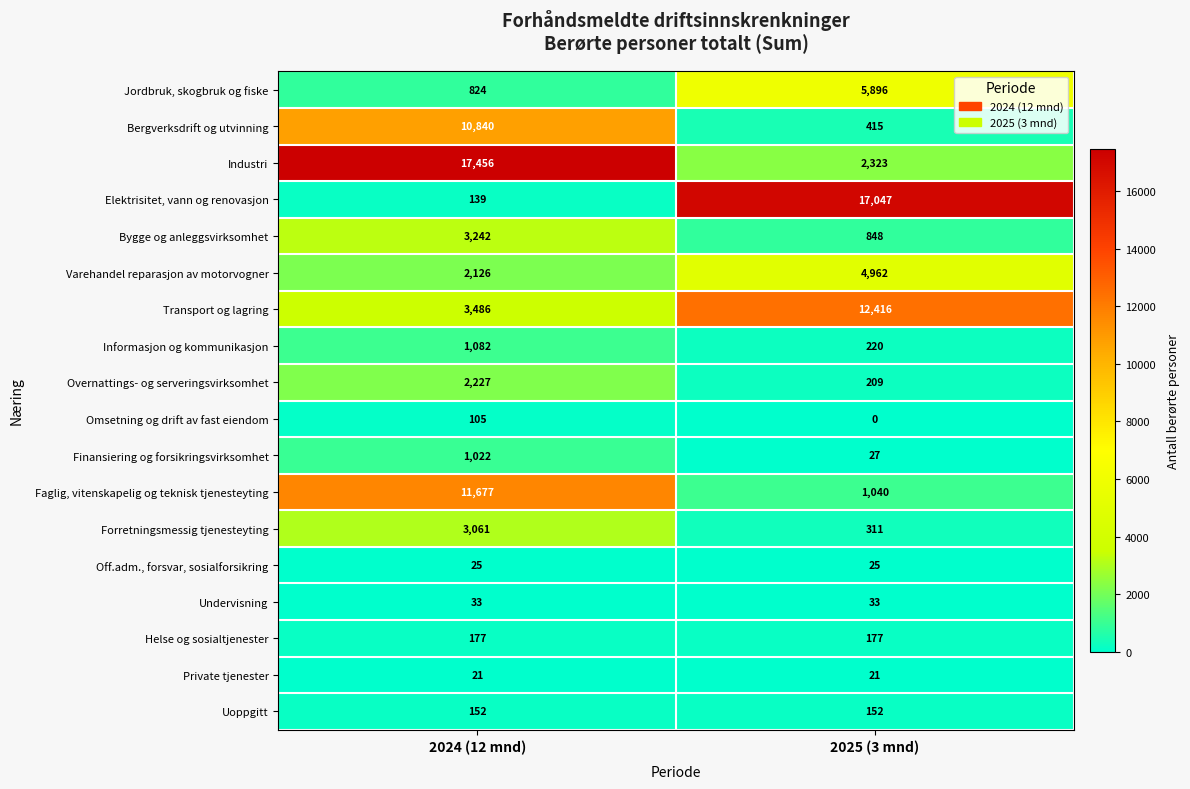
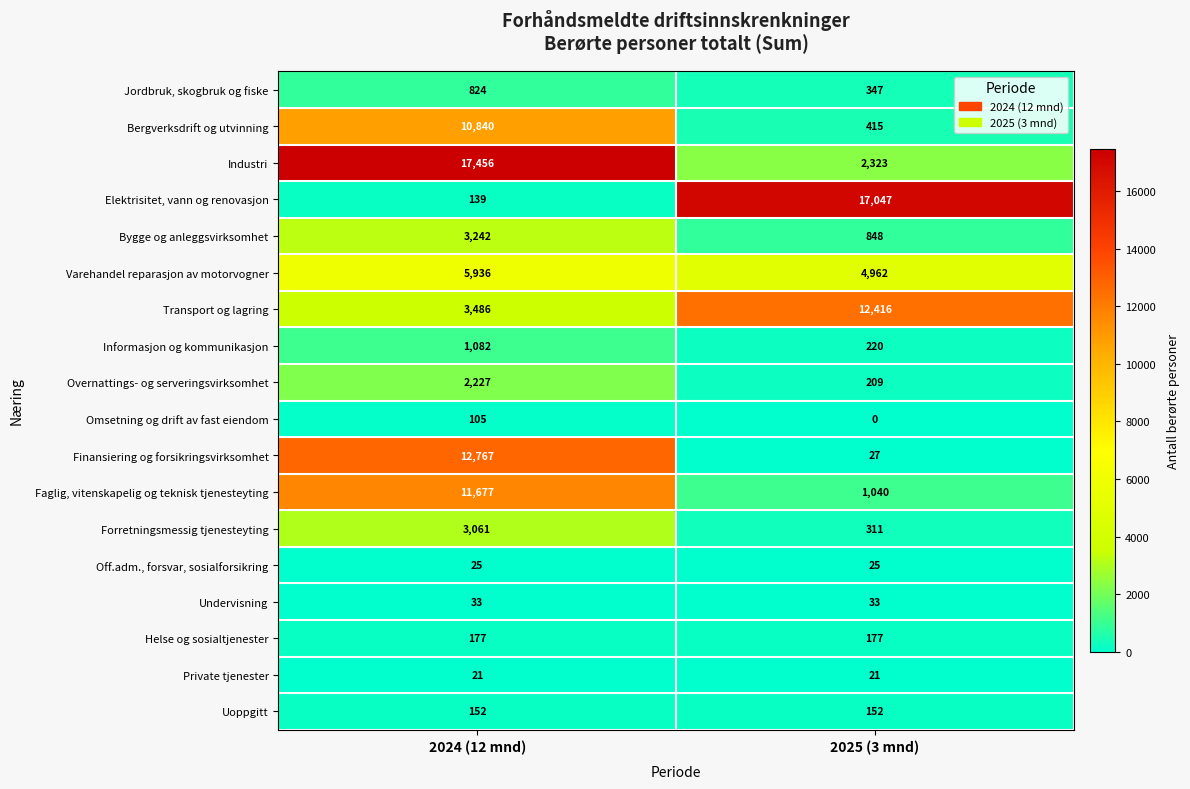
Jordbruk, skogbruk og fiske, 2025 (3 mnd): 5,896 -> 347
Varehandel reparasjon av motorvogner, 2024 (12 mnd): 2,126 -> 5,936
Finansiering og forsikringsvirksomhet, 2024 (12 mnd): 1,022 -> 12,767
